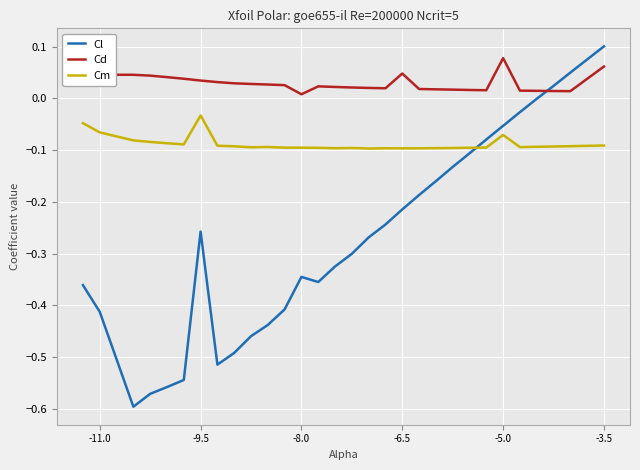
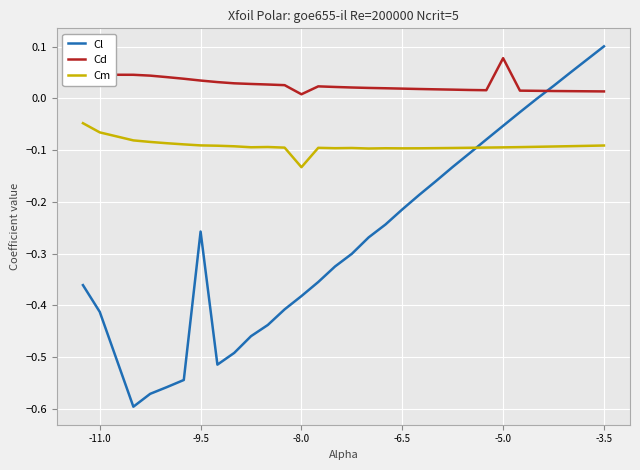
Cm, -9.5: -0.03 -> -0.09
Cl, -8.0: -0.35 -> -0.38
Cm, -8.0: -0.10 -> -0.13
Cd, -6.5: 0.05 -> 0.02
Cm, -5.0: -0.07 -> -0.09
Cd, -3.5: 0.06 -> 0.01
